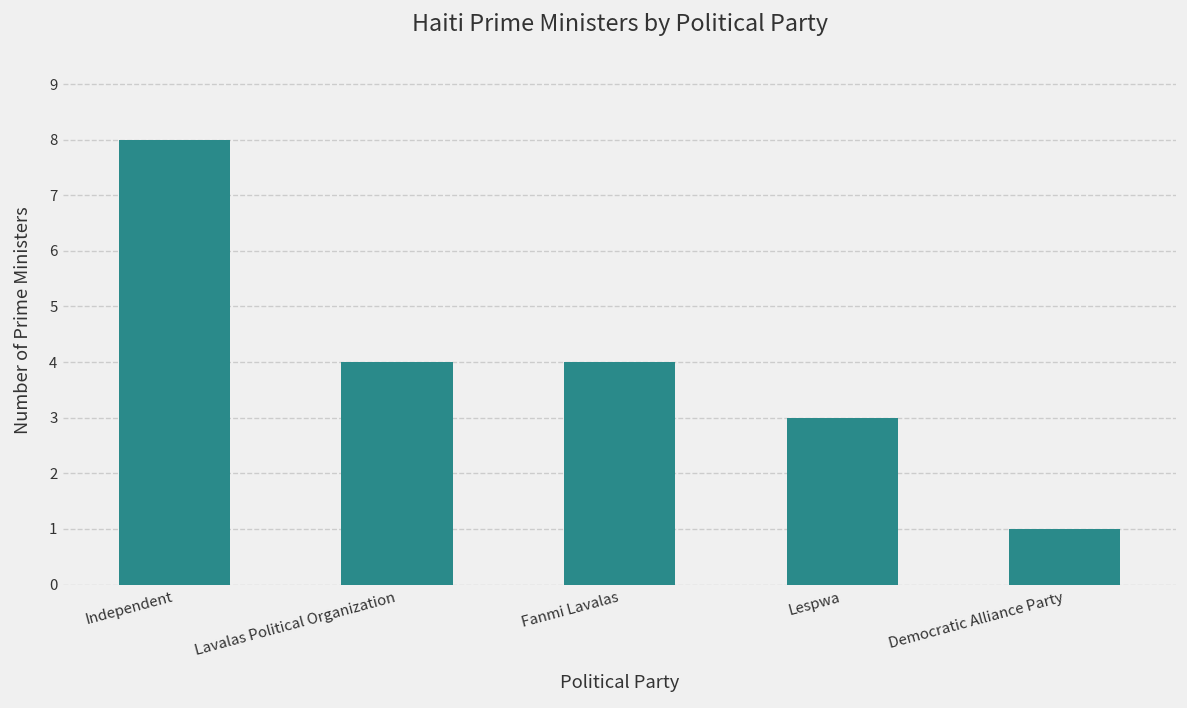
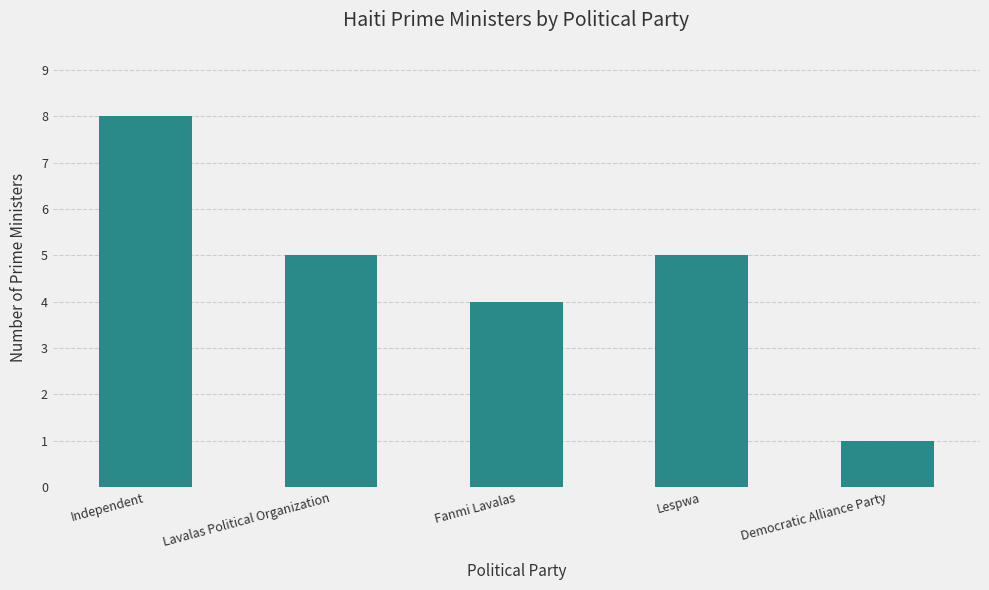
Lavalas Political Organization: 4 -> 5
Lespwa: 3 -> 5
